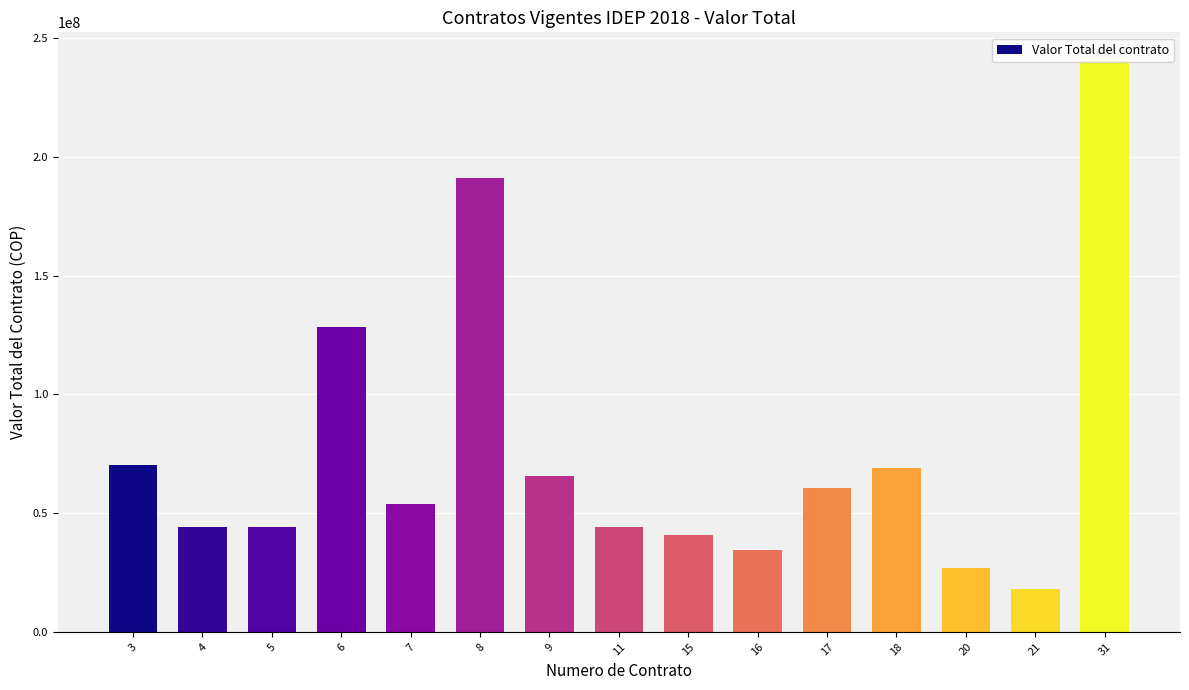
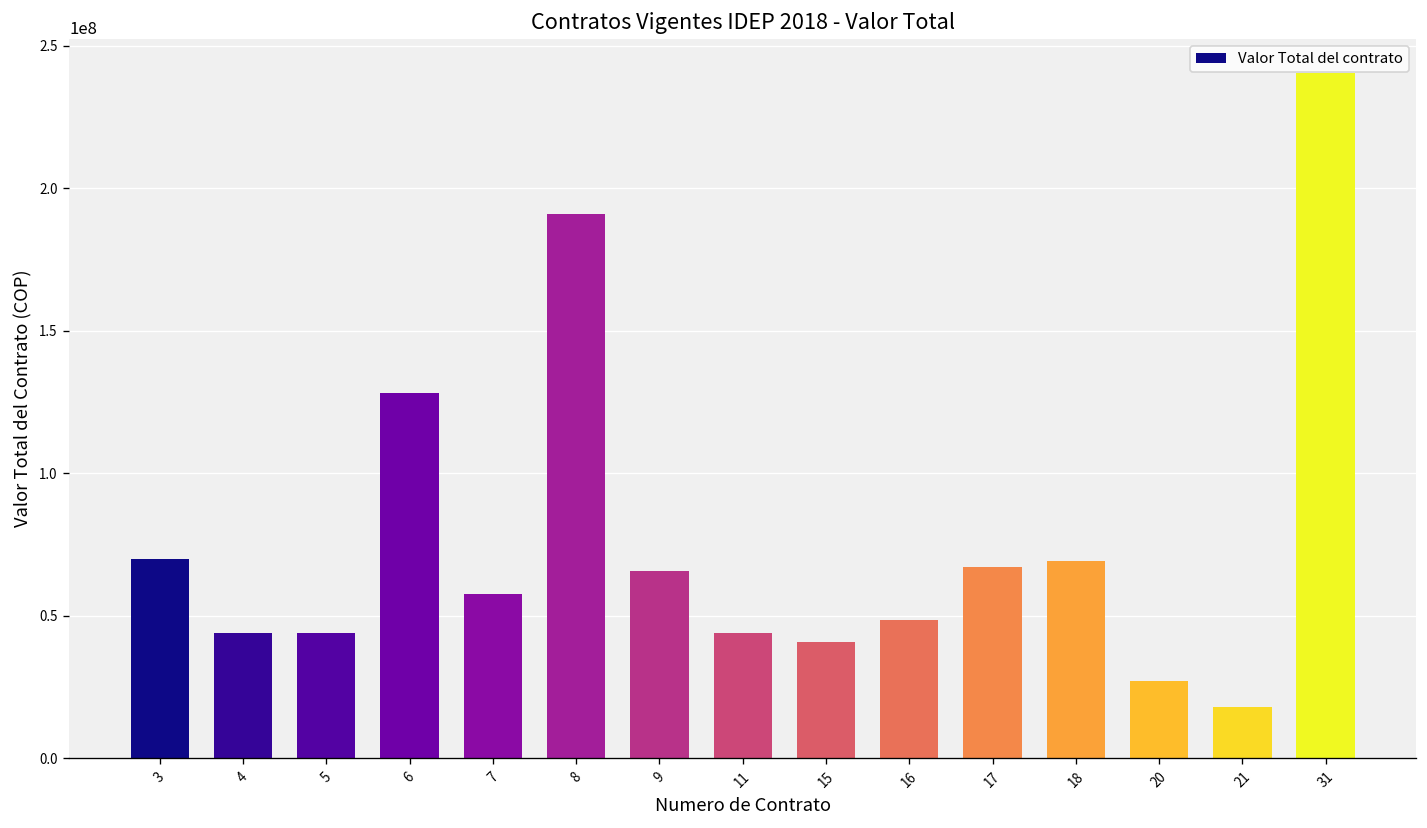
7: 54000000 -> 58000000
16: 34000000 -> 49000000
17: 61000000 -> 67000000
